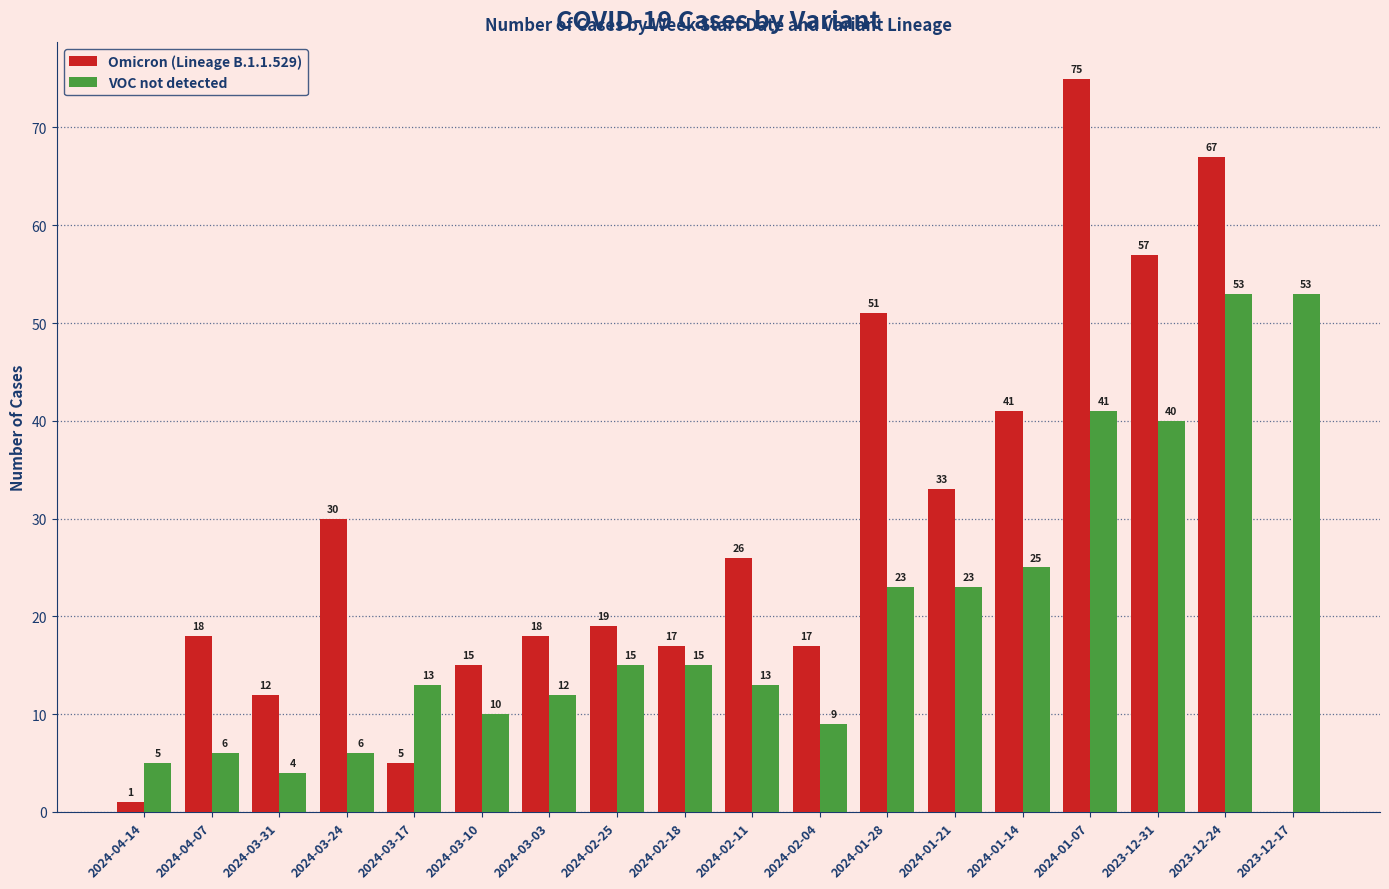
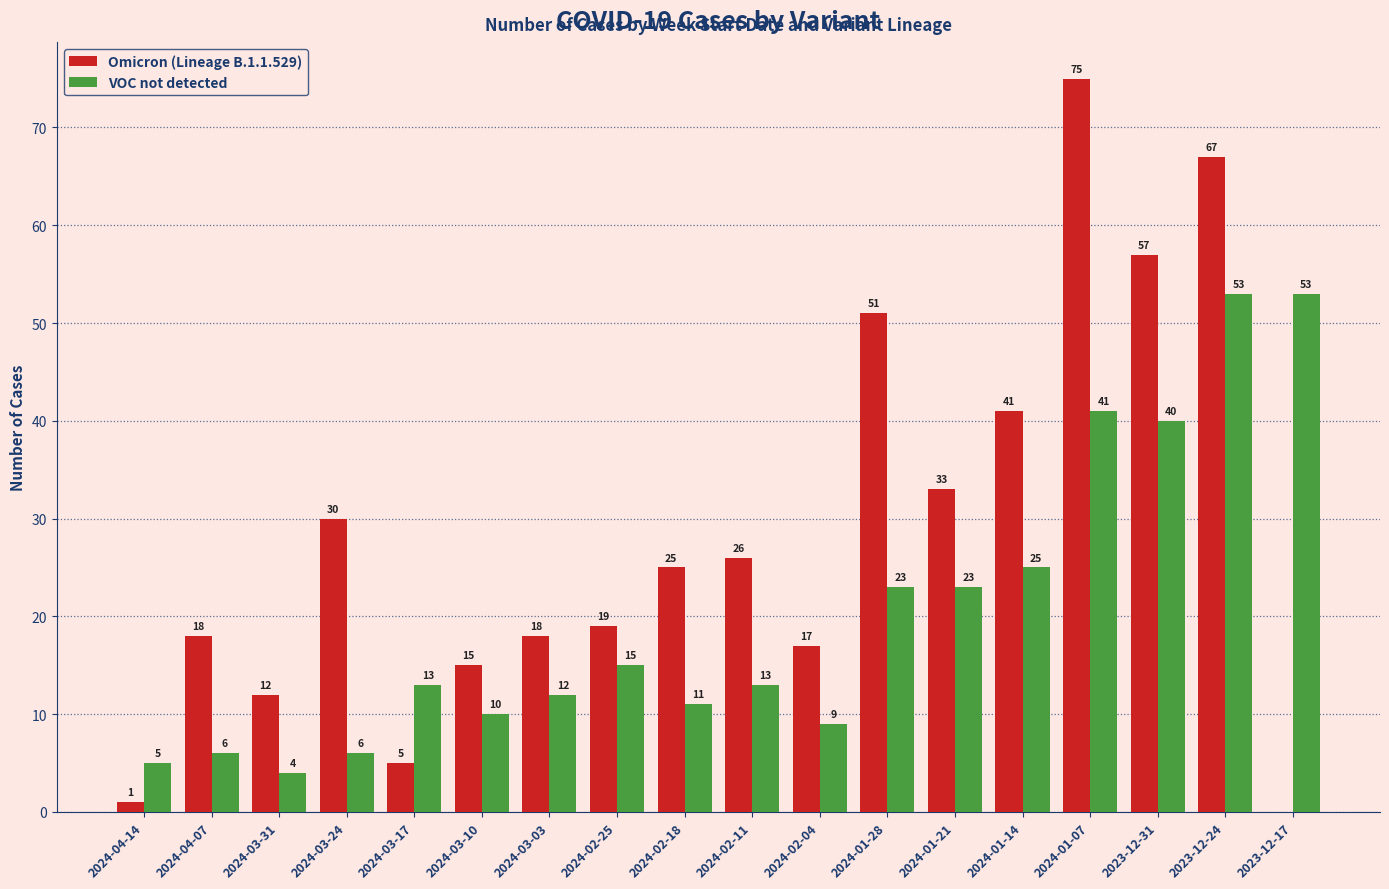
Omicron (Lineage B.1.1.529), 2024-02-18: 17 -> 25
VOC not detected, 2024-02-18: 15 -> 11
